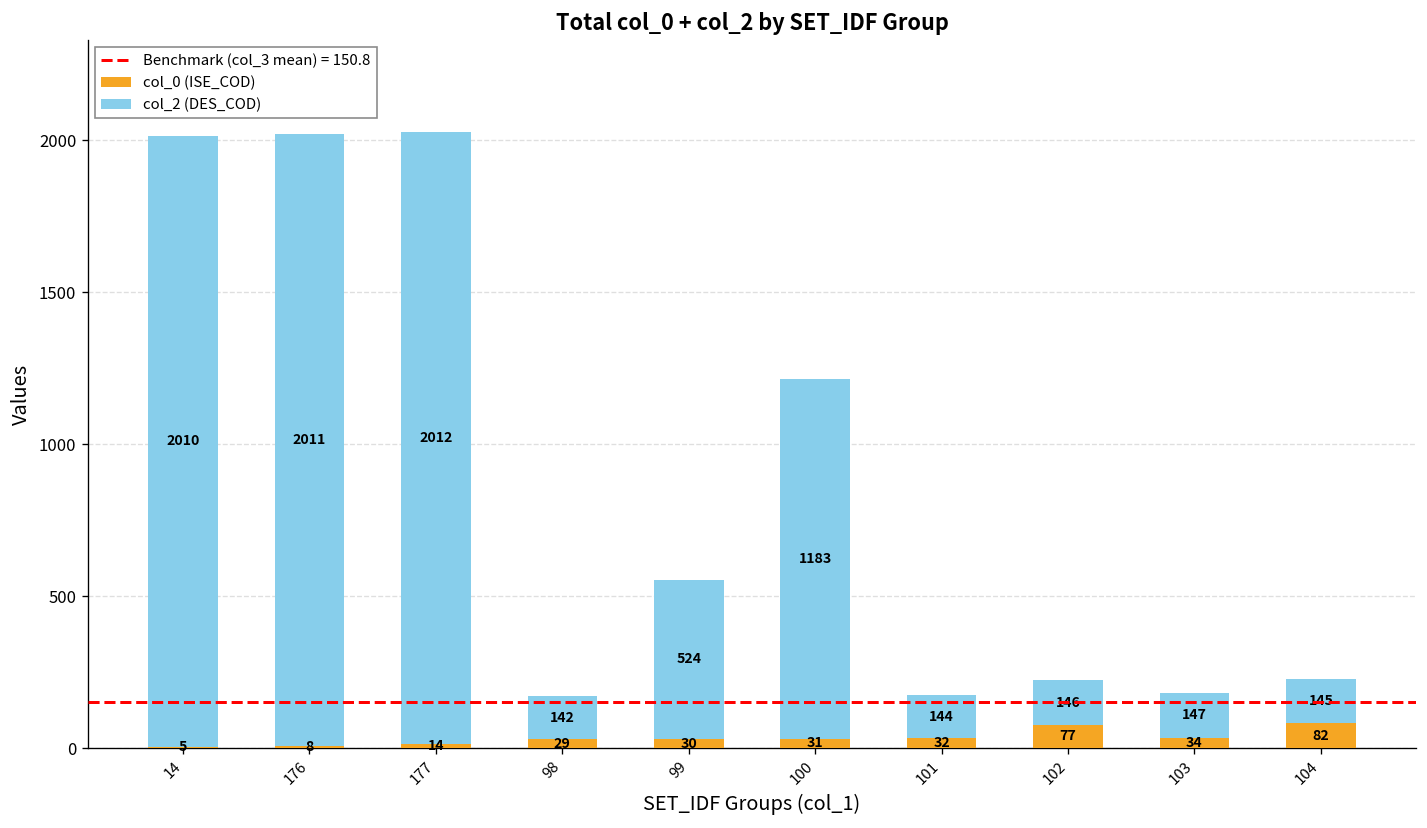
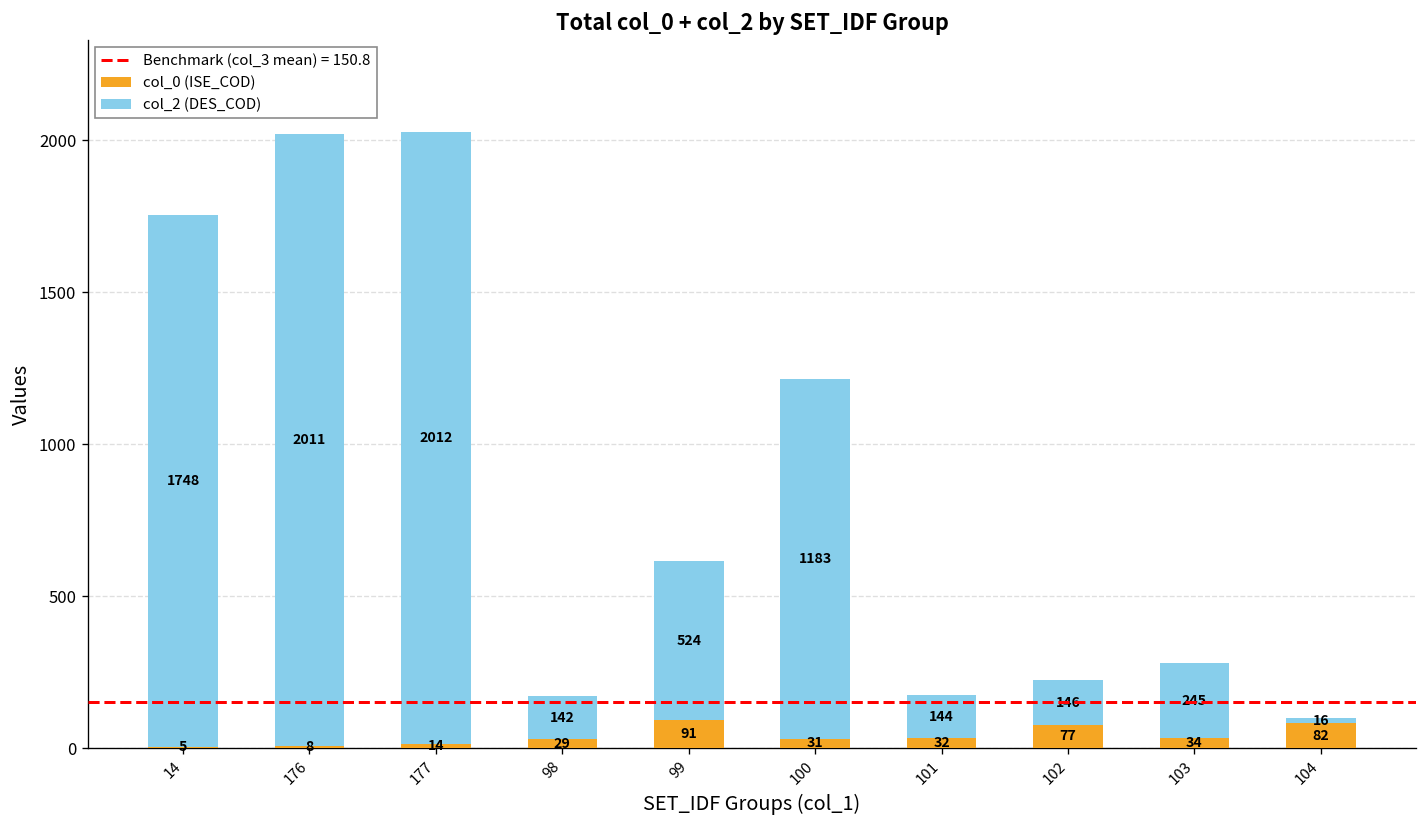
col_2 (DES_COD), 14: 2010 -> 1748
col_0 (ISE_COD), 99: 30 -> 91
col_2 (DES_COD), 103: 147 -> 245
col_2 (DES_COD), 104: 145 -> 16
